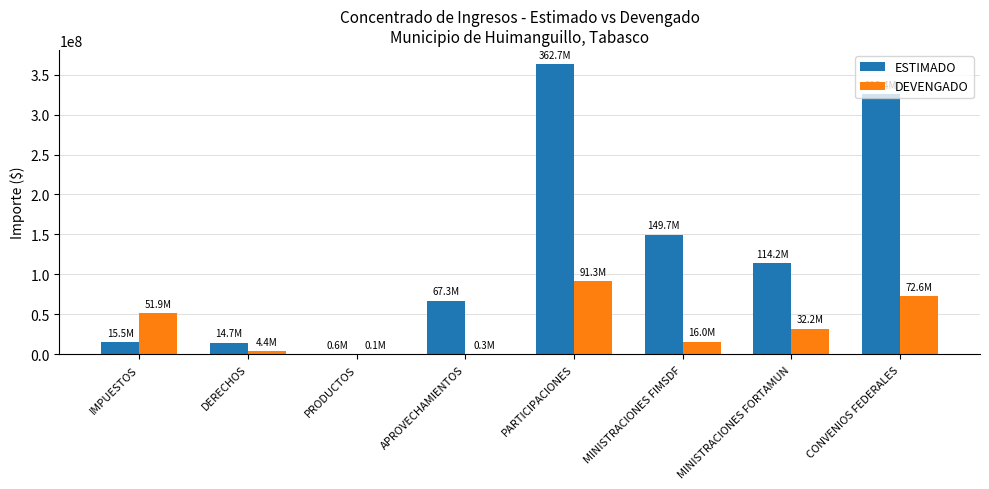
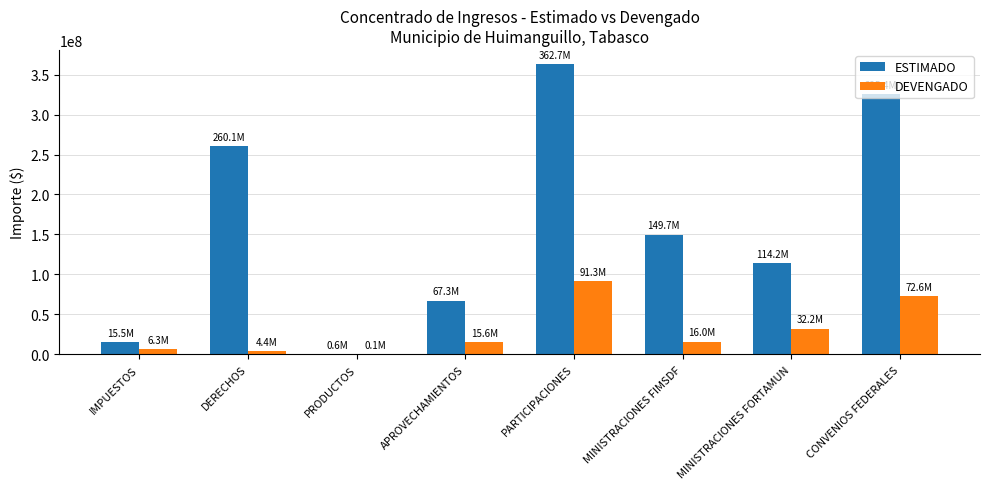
DEVENGADO, IMPUESTOS: 51.9M -> 6.3M
ESTIMADO, DERECHOS: 14.7M -> 260.1M
DEVENGADO, APROVECHAMIENTOS: 0.3M -> 15.6M
